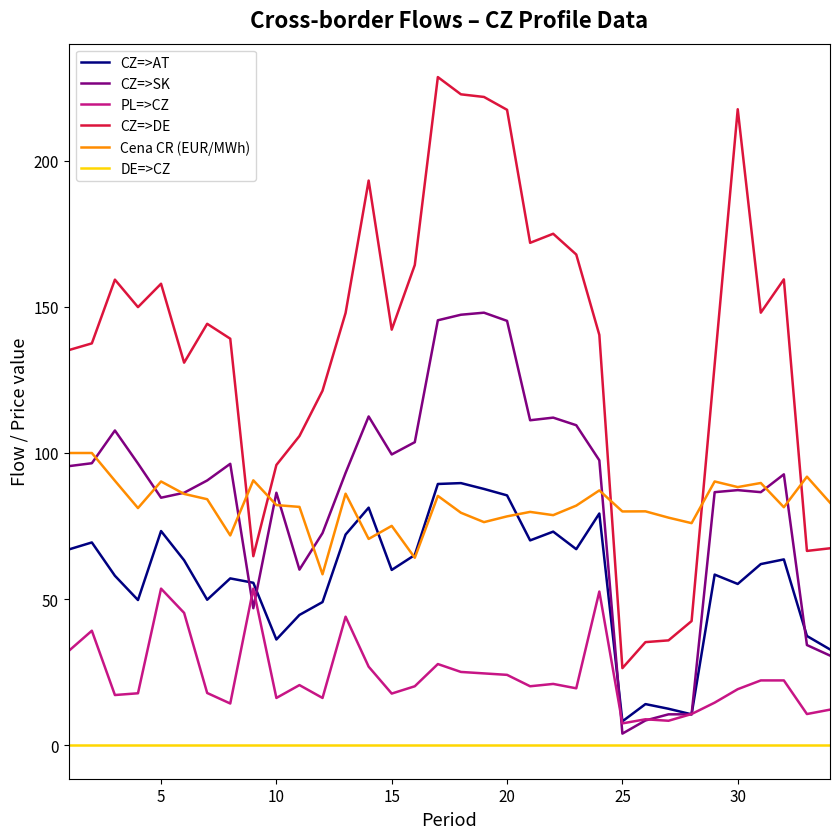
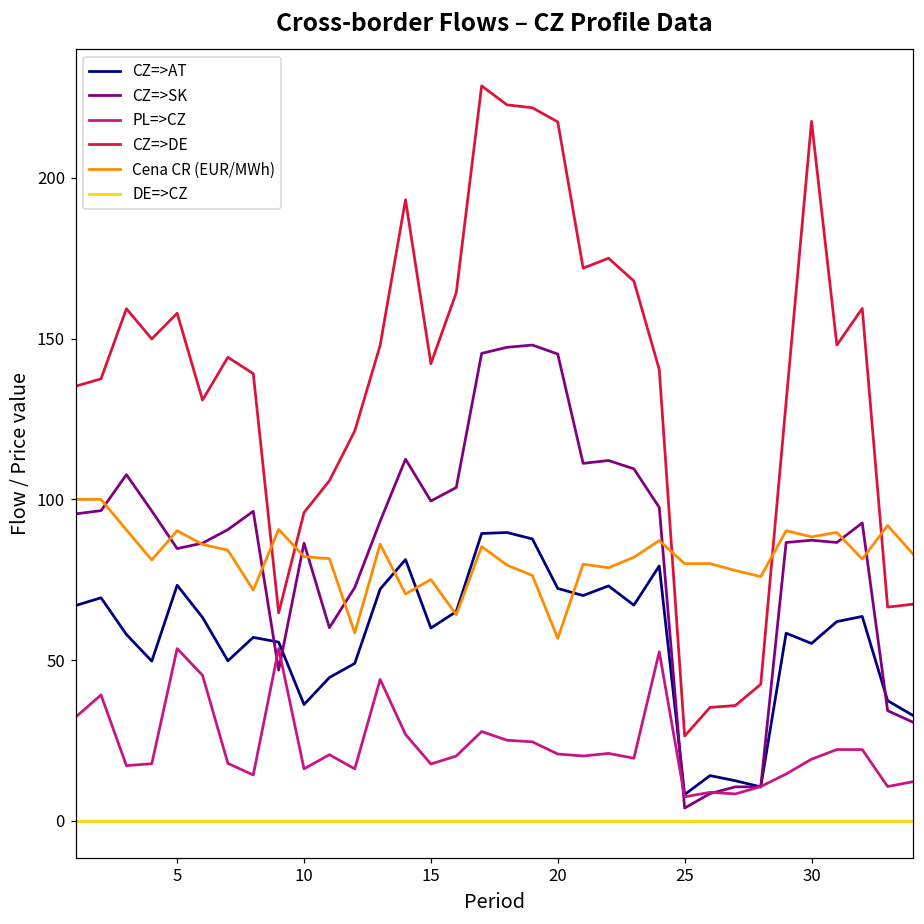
CZ=>AT, 20: 86 -> 72
PL=>CZ, 20: 24 -> 21
Cena CR (EUR/MWh), 20: 78 -> 57
